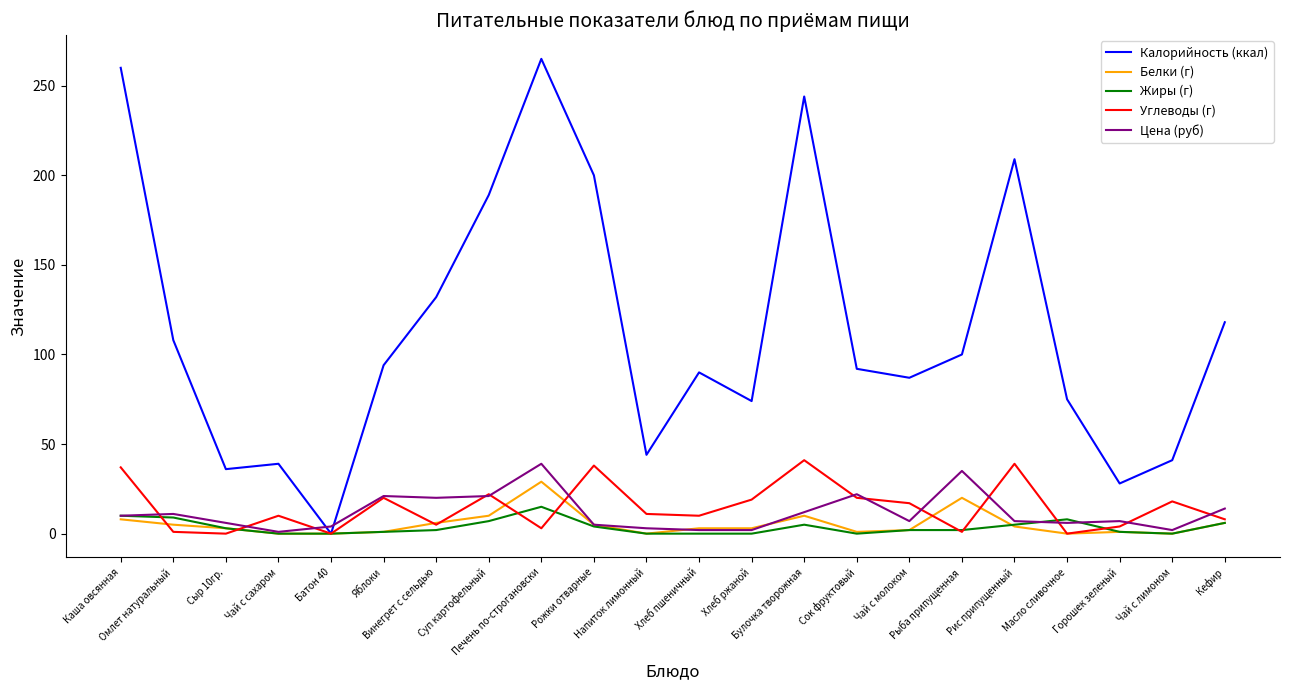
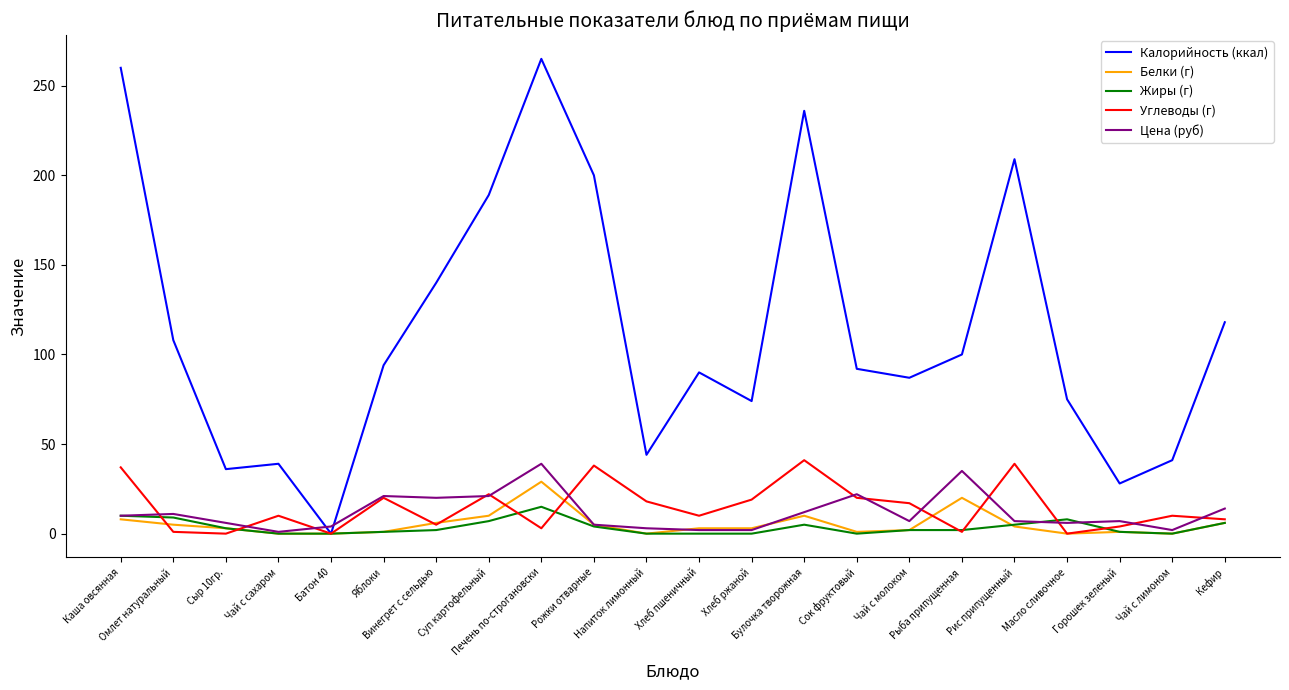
Калорийность (ккал), Винегрет с сельдью: 132 -> 140
Углеводы (г), Напиток лимонный: 11 -> 18
Калорийность (ккал), Булочка творожная: 244 -> 236
Углеводы (г), Чай с лимоном: 18 -> 10
